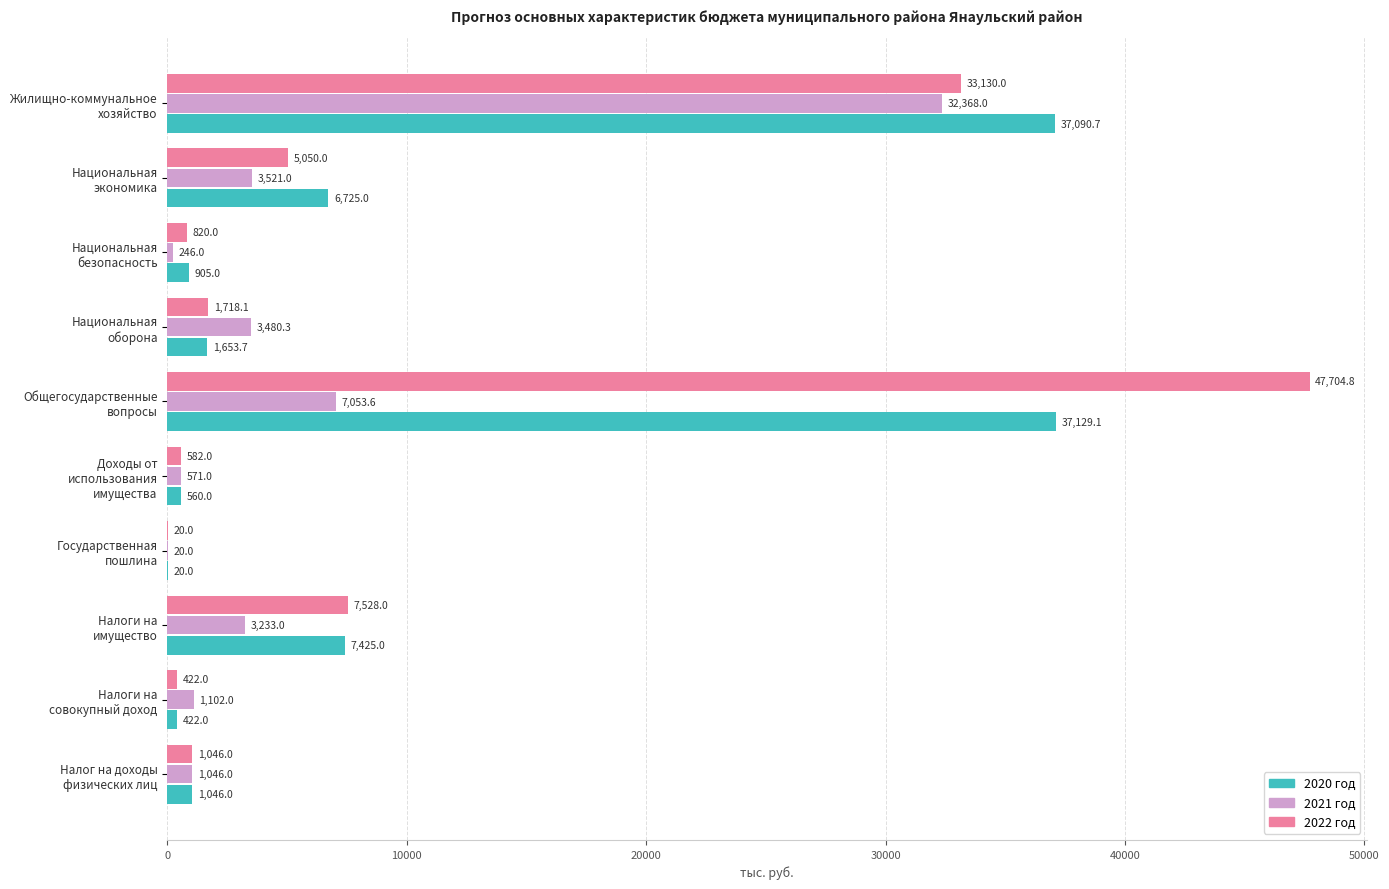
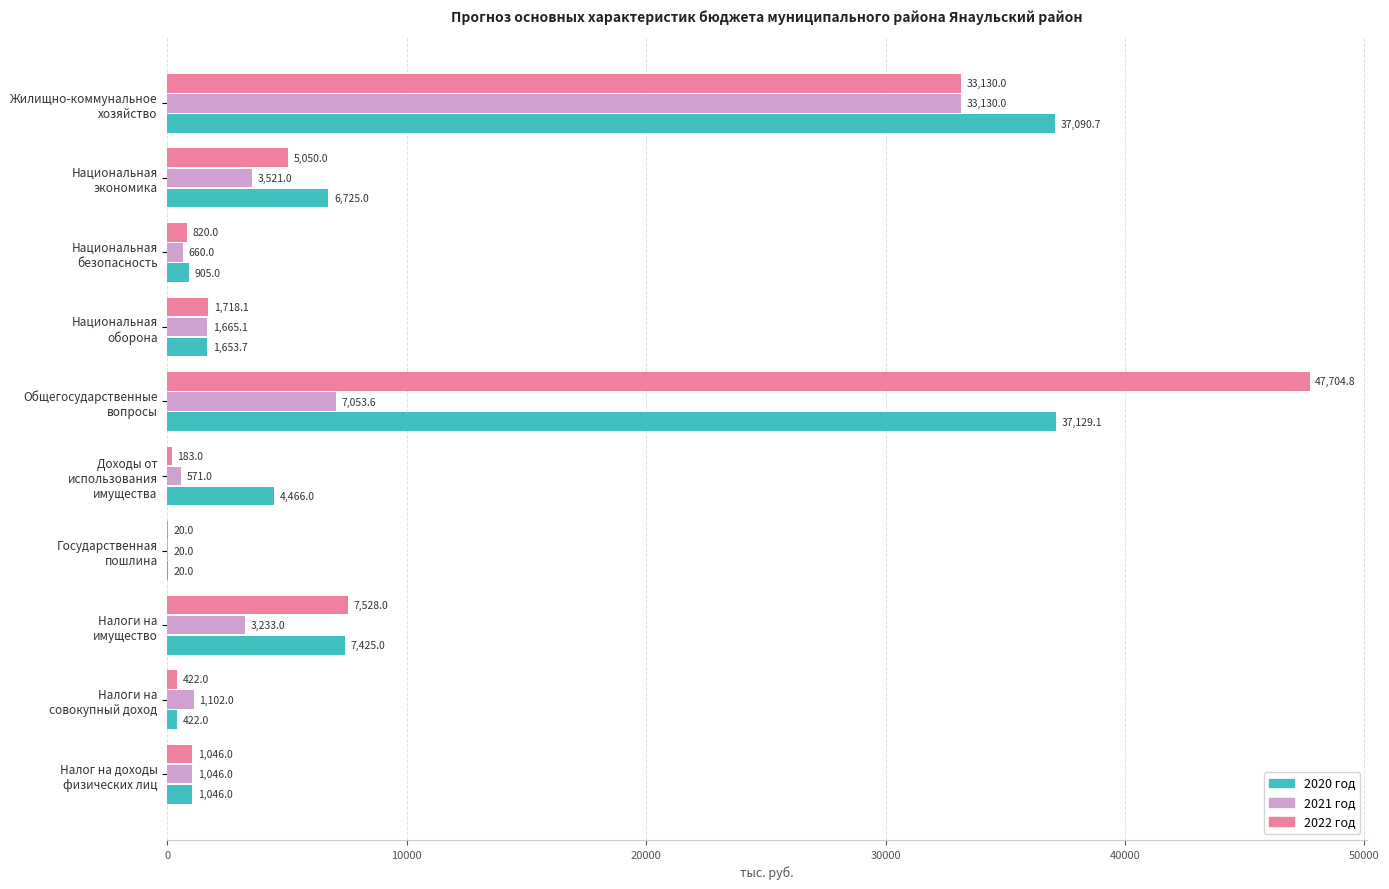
2021 год, Жилищно-коммунальное хозяйство: 32,368.0 -> 33,130.0
2021 год, Национальная безопасность: 246.0 -> 660.0
2021 год, Национальная оборона: 3,480.3 -> 1,665.1
2022 год, Доходы от использования имущества: 582.0 -> 183.0
2020 год, Доходы от использования имущества: 560.0 -> 4,466.0
